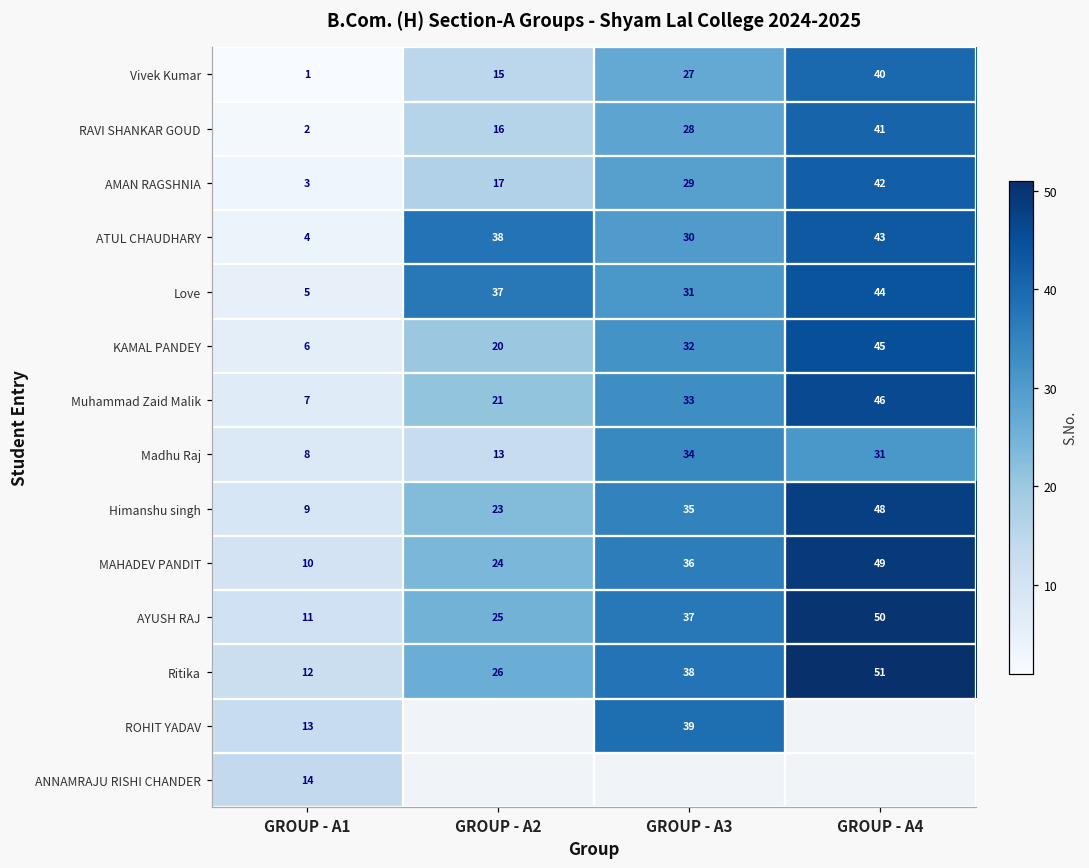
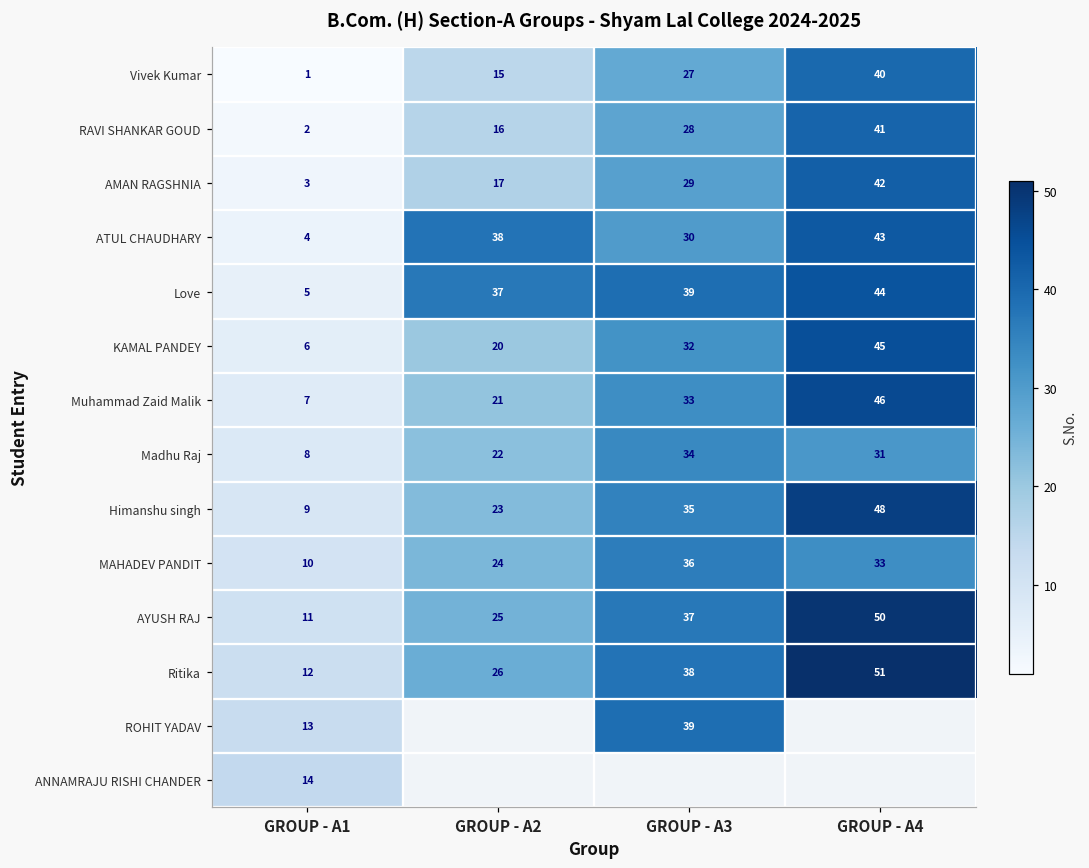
Love, GROUP - A3: 31 -> 39
Madhu Raj, GROUP - A2: 13 -> 22
MAHADEV PANDIT, GROUP - A4: 49 -> 33
